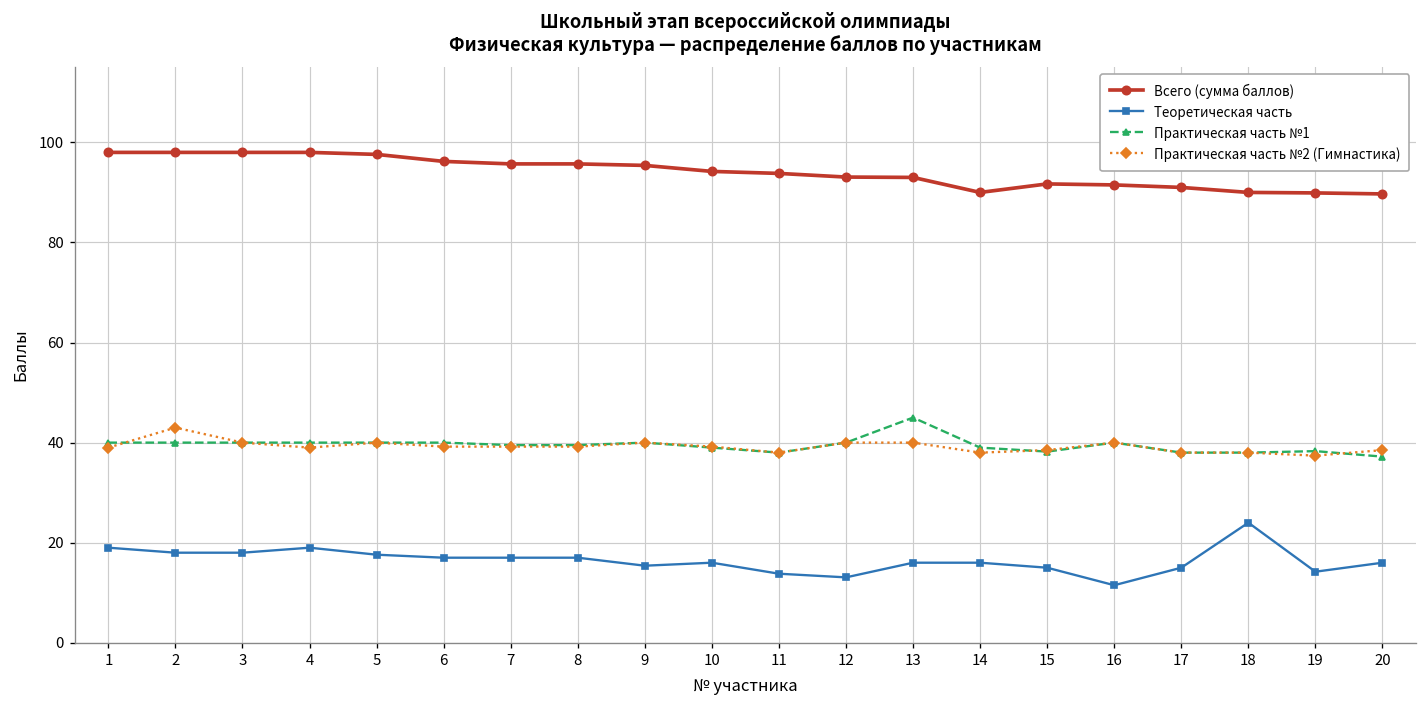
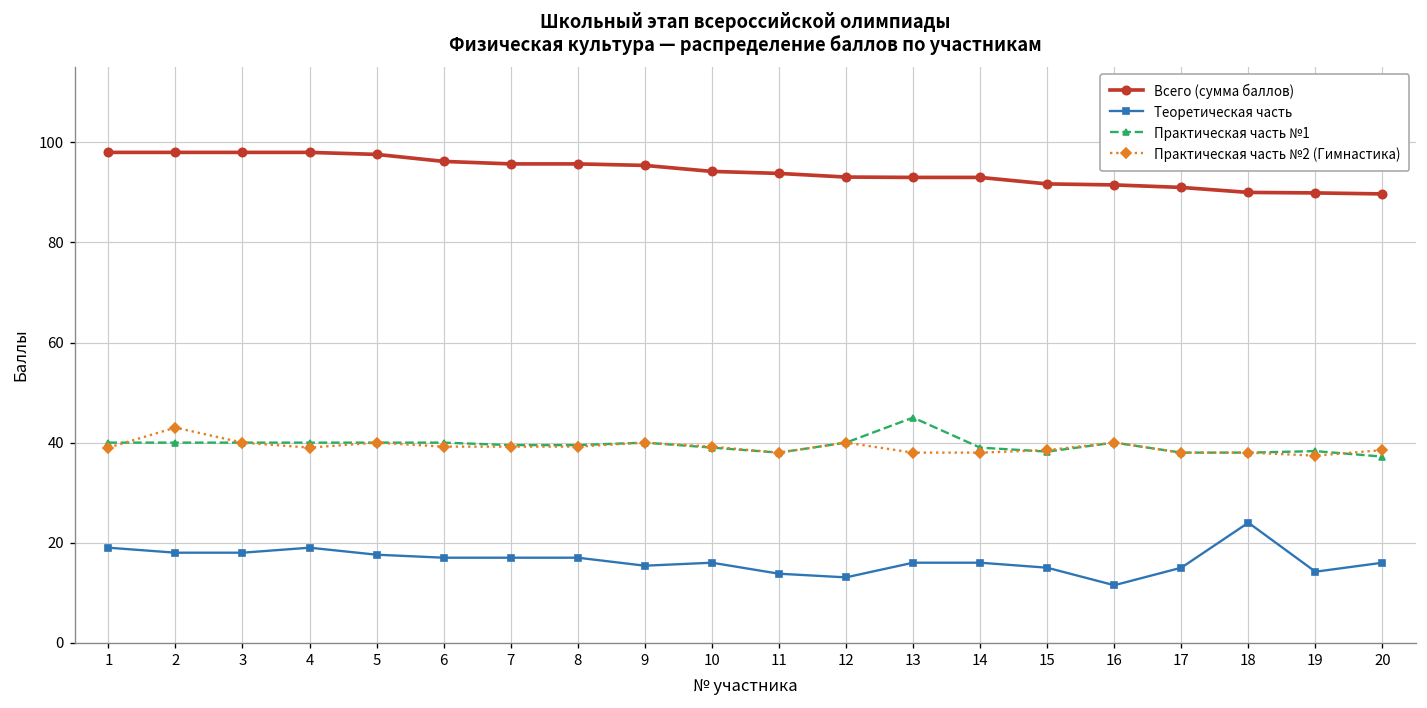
Практическая часть №2 (Гимнастика), 13: 40 -> 38
Всего (сумма баллов), 14: 90 -> 93
